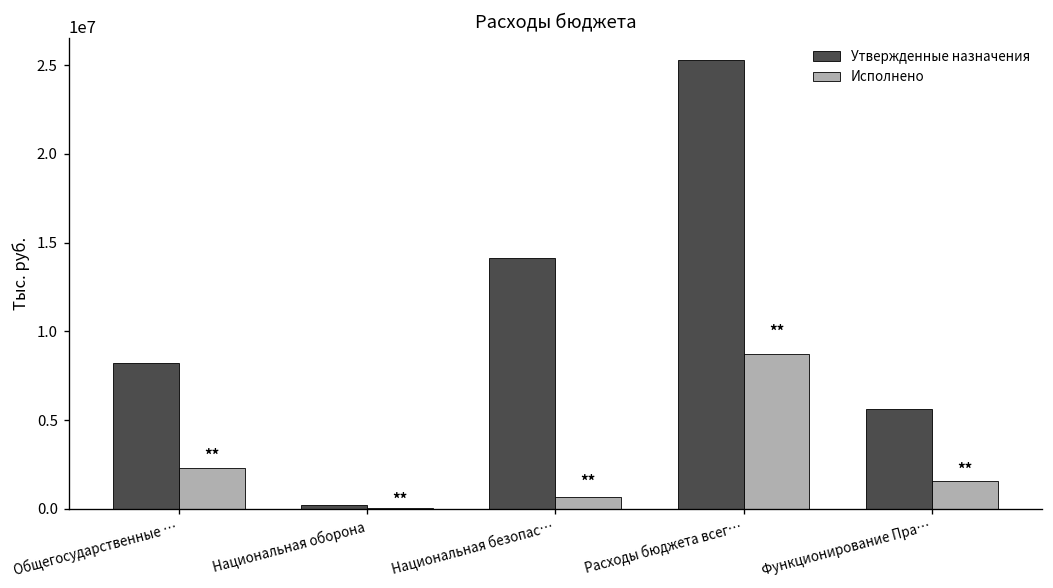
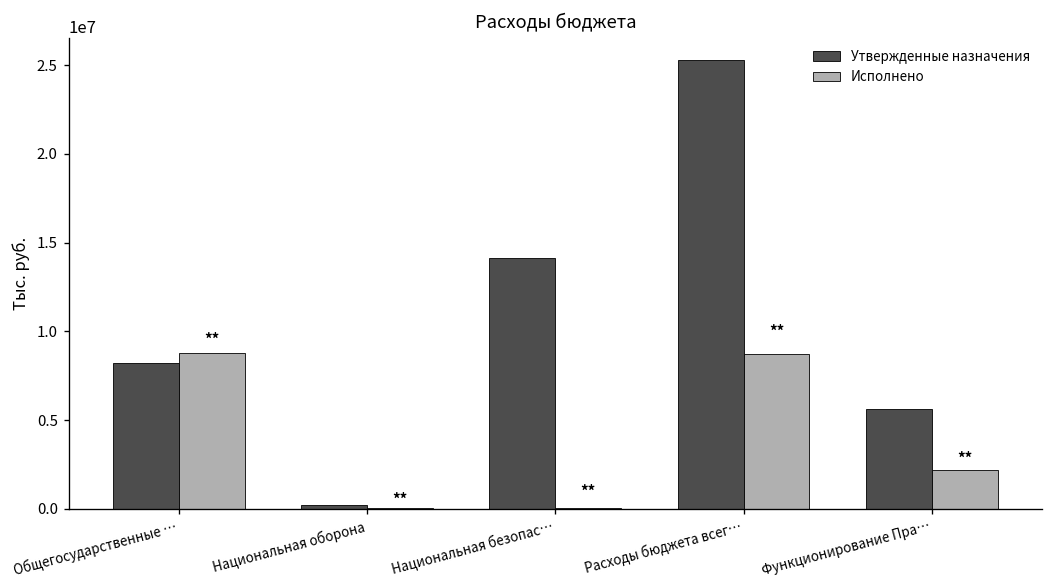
Исполнено, Общегосударственные …: 2300000 -> 8800000
Исполнено, Национальная безопас…: 600000 -> 100000
Исполнено, Функционирование Пра…: 1600000 -> 2200000
